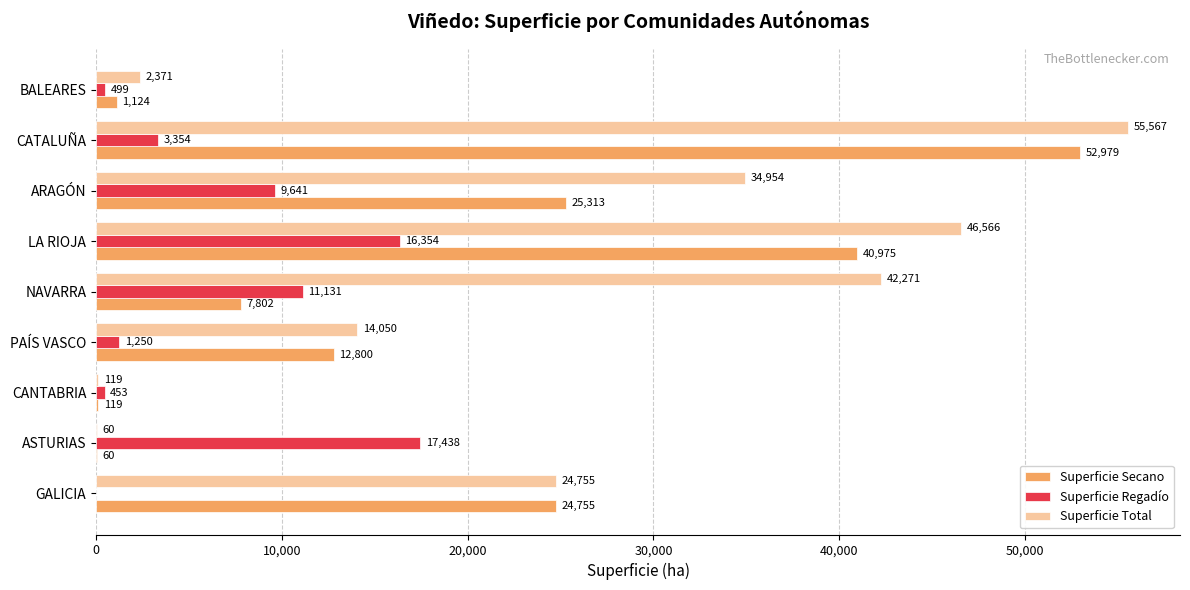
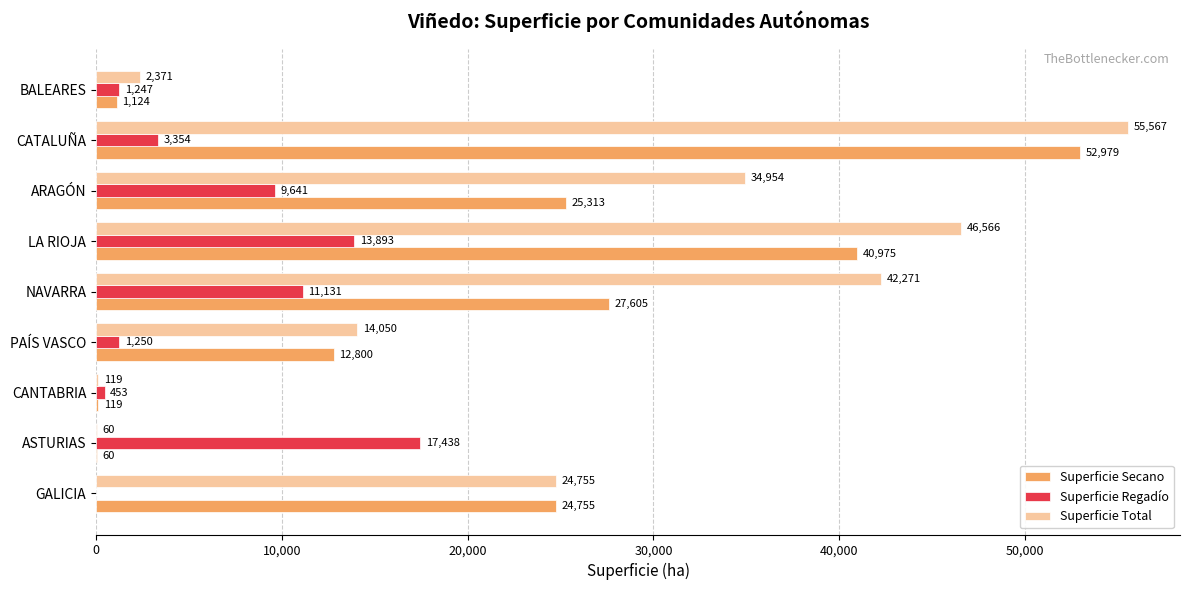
Superficie Regadío, BALEARES: 499 -> 1,247
Superficie Regadío, LA RIOJA: 16,354 -> 13,893
Superficie Secano, NAVARRA: 7,802 -> 27,605
